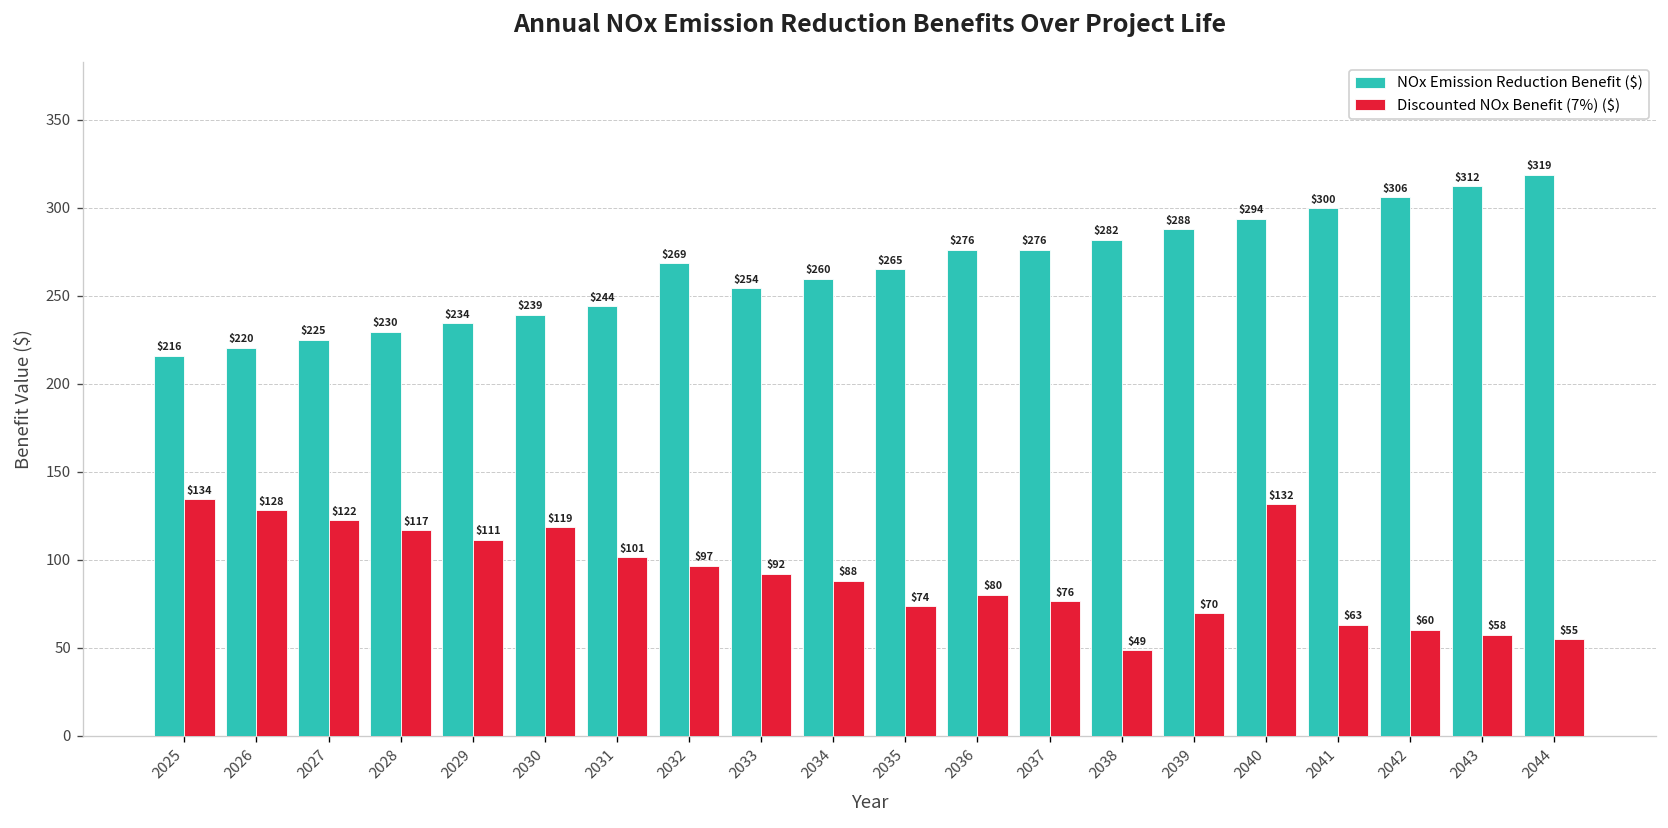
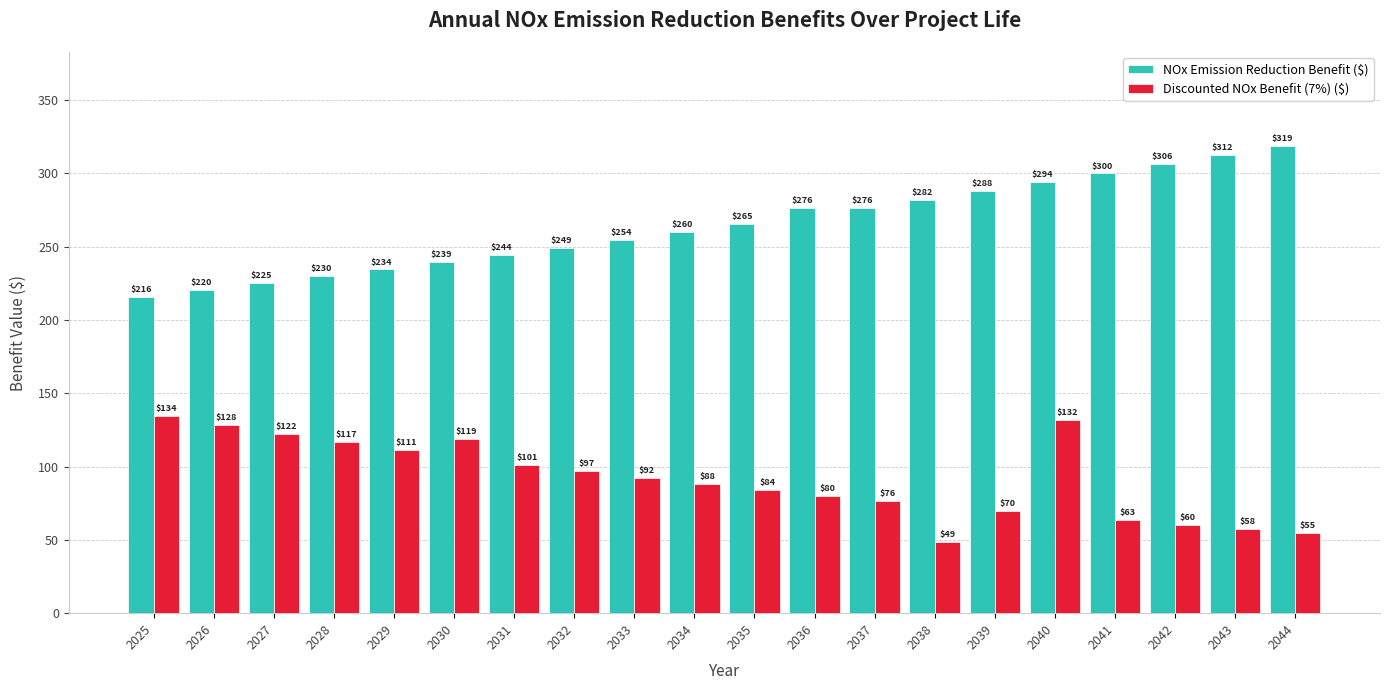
NOx Emission Reduction Benefit ($), 2032: $269 -> $249
Discounted NOx Benefit (7%) ($), 2035: $74 -> $84
